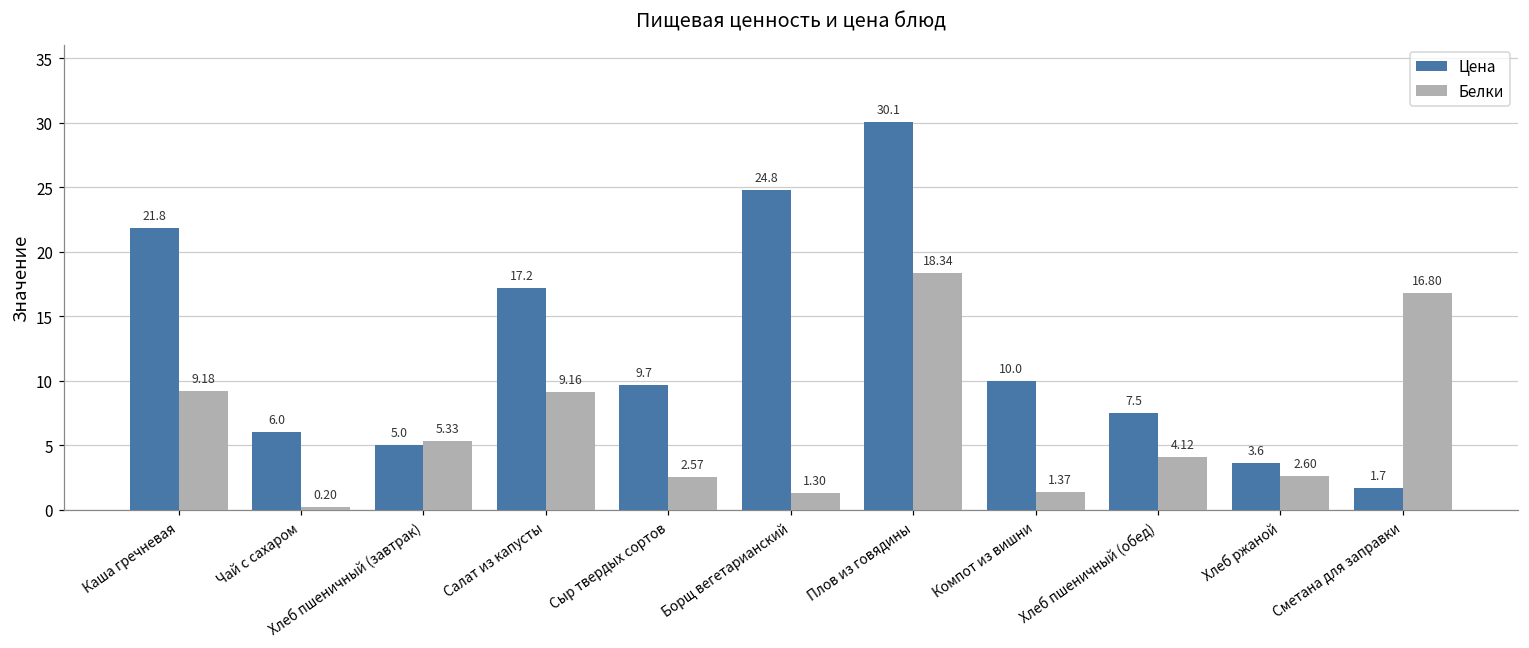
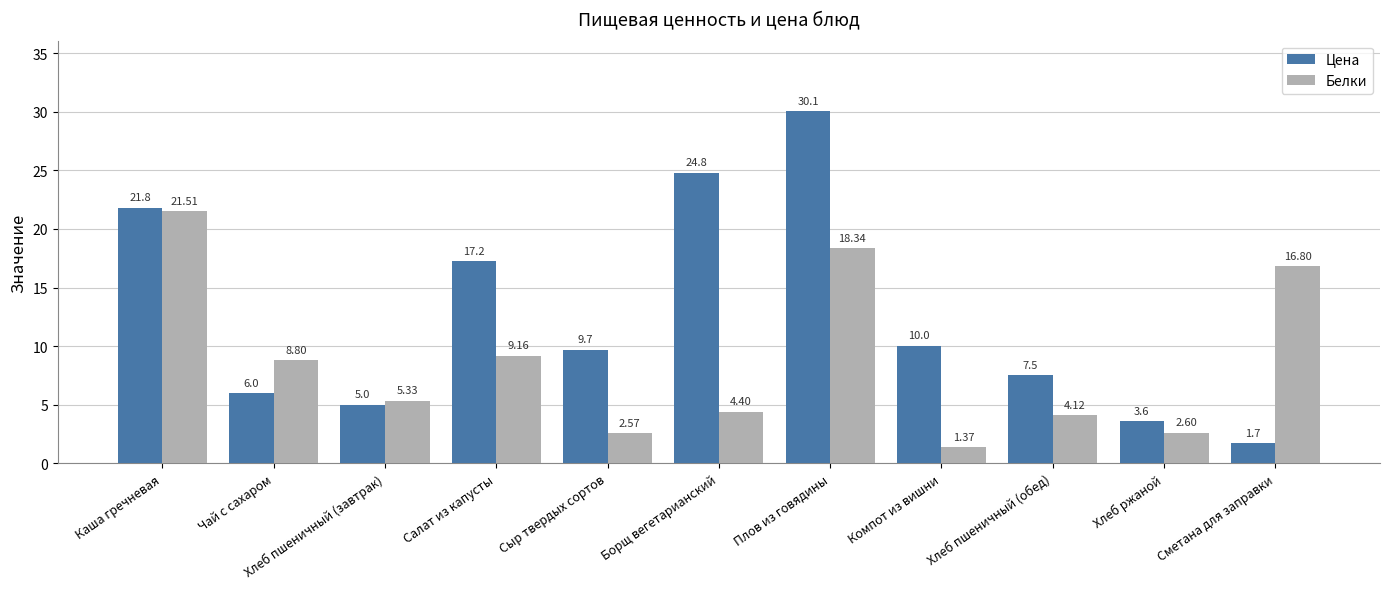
Белки, Каша гречневая: 9.18 -> 21.51
Белки, Чай с сахаром: 0.20 -> 8.80
Белки, Борщ вегетарианский: 1.30 -> 4.40
